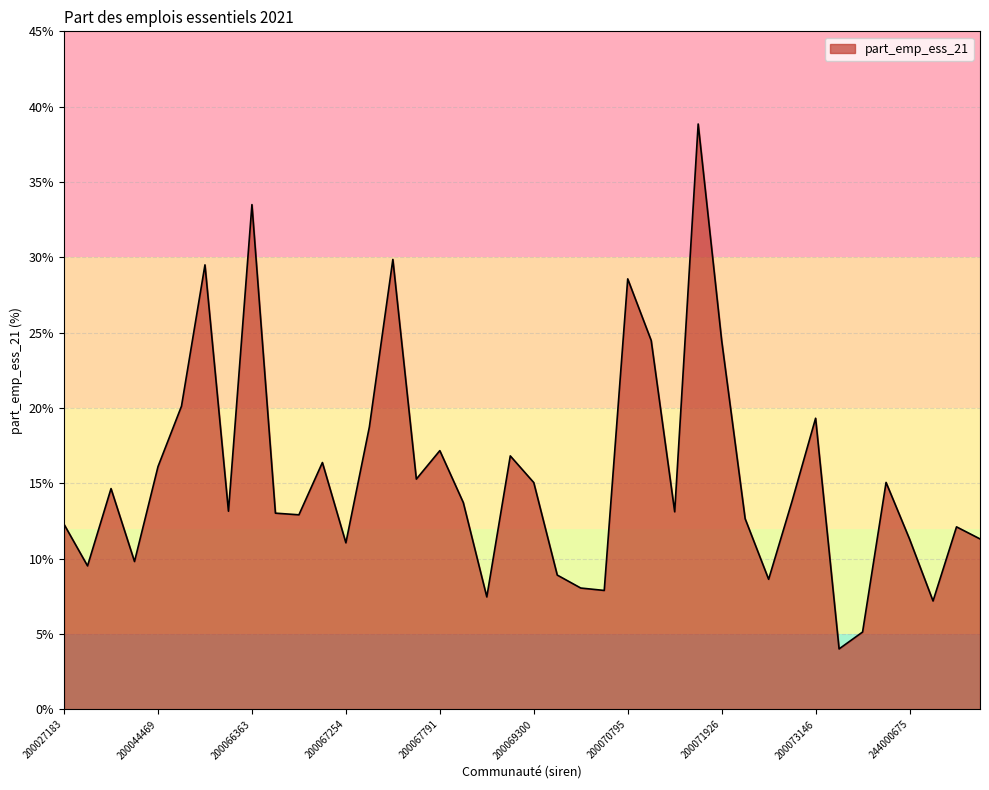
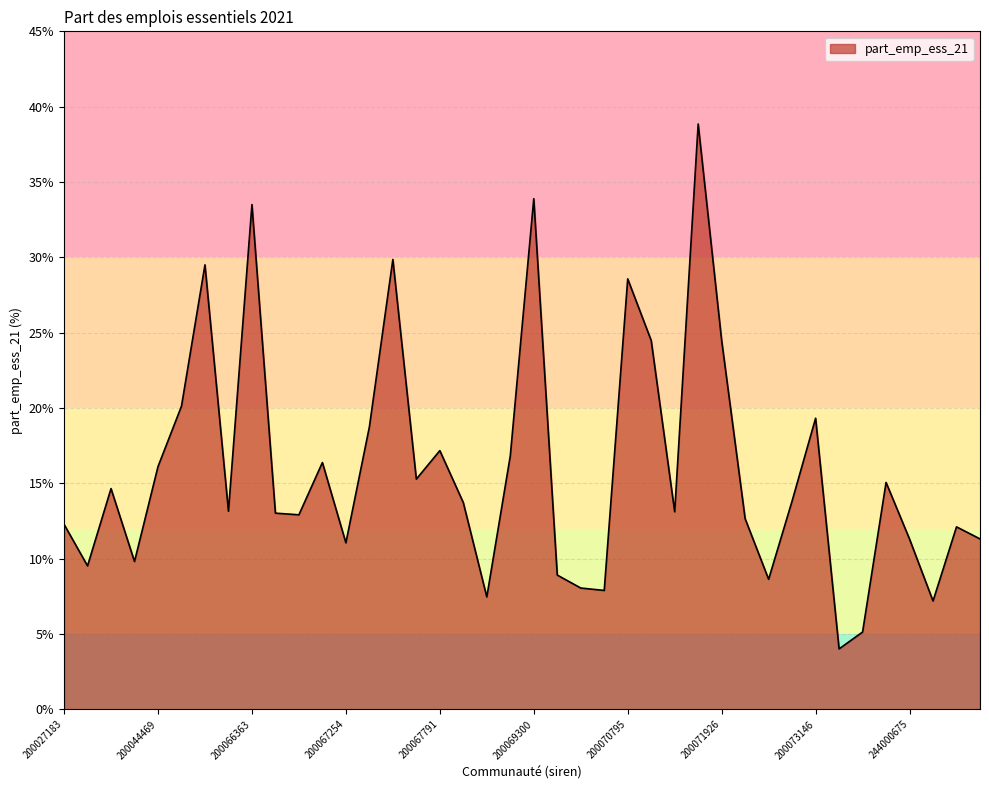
200069300: 15.1% -> 33.9%
